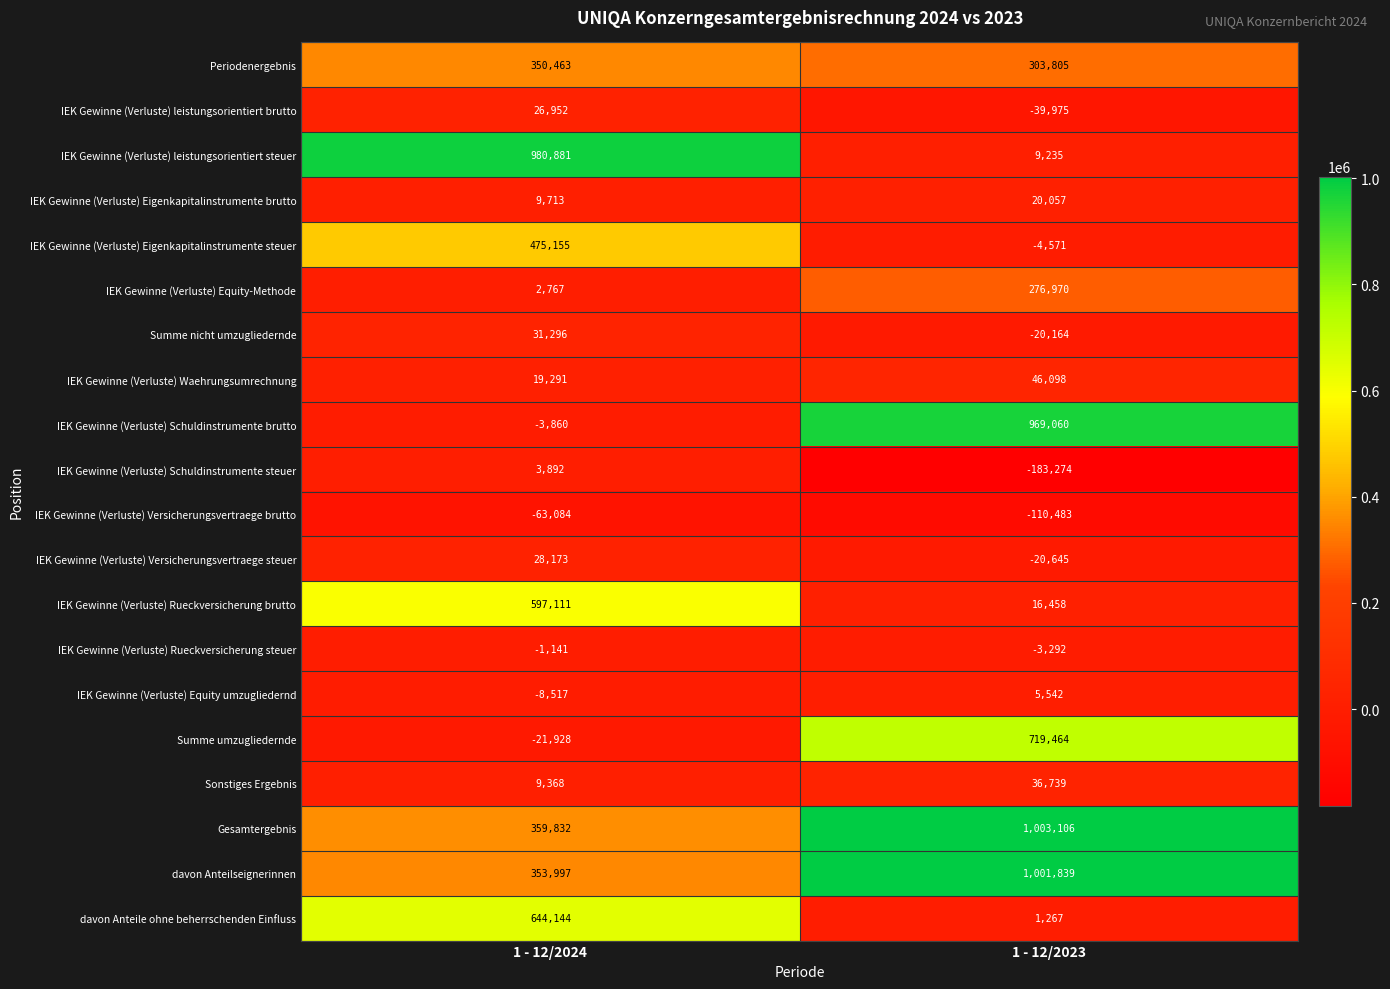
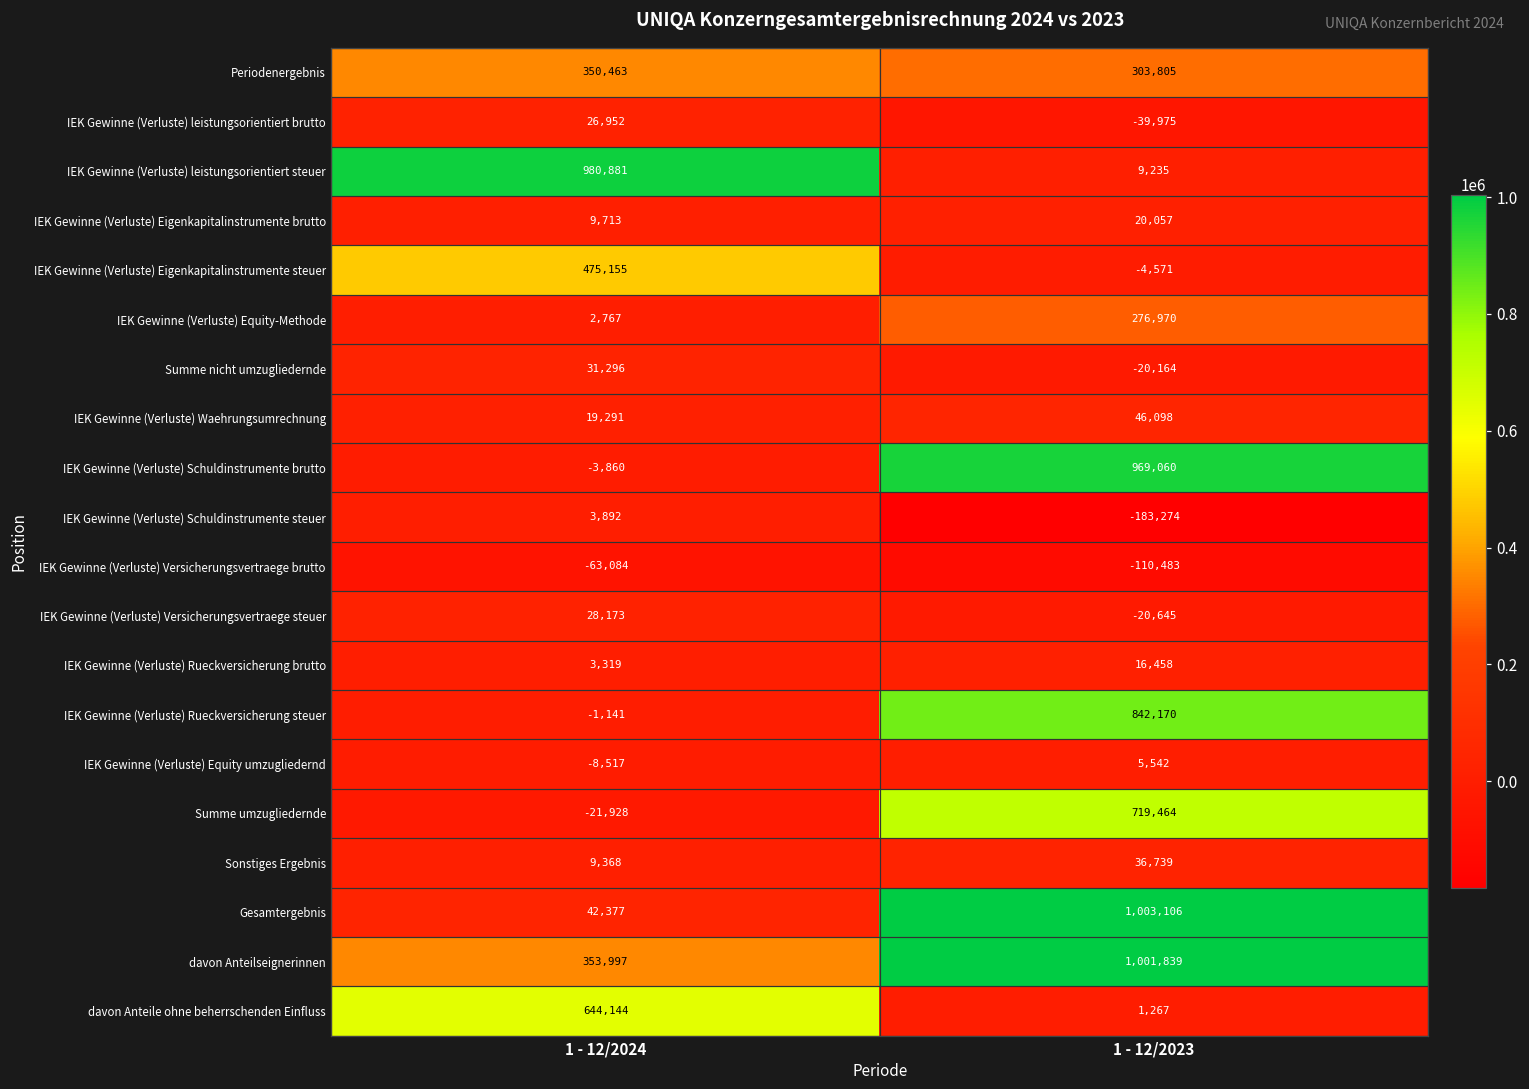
IEK Gewinne (Verluste) Rueckversicherung brutto, 1 - 12/2024: 597,111 -> 3,319
IEK Gewinne (Verluste) Rueckversicherung steuer, 1 - 12/2023: -3,292 -> 842,170
Gesamtergebnis, 1 - 12/2024: 359,832 -> 42,377
